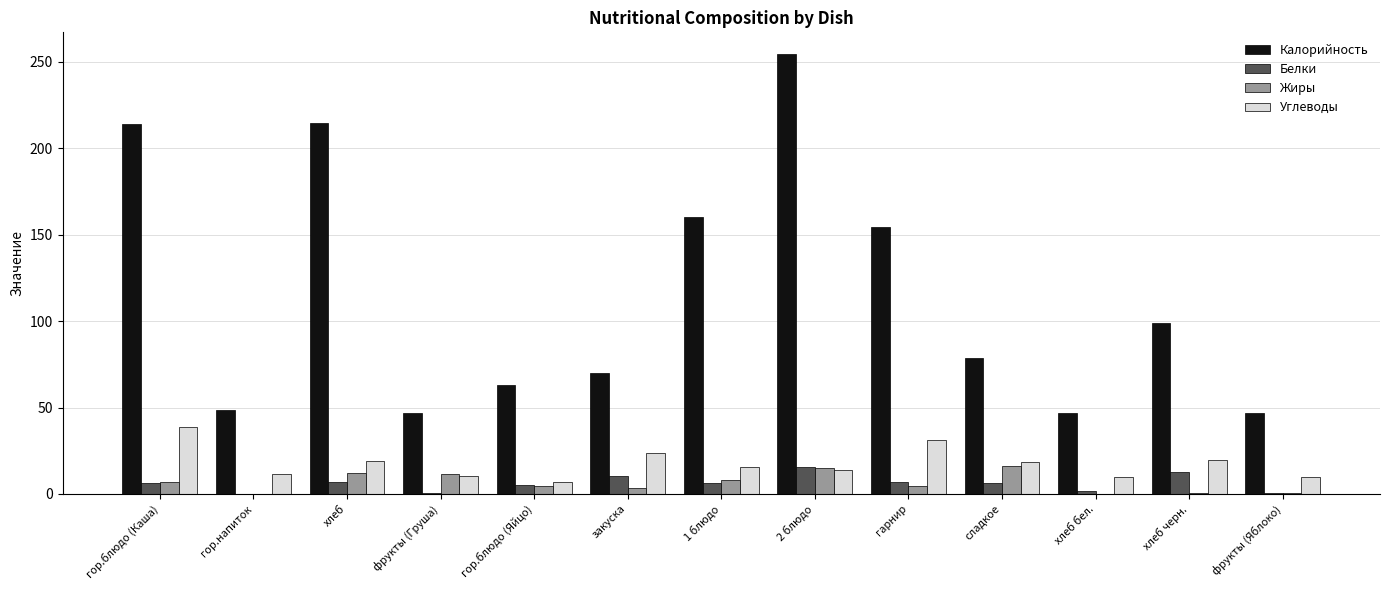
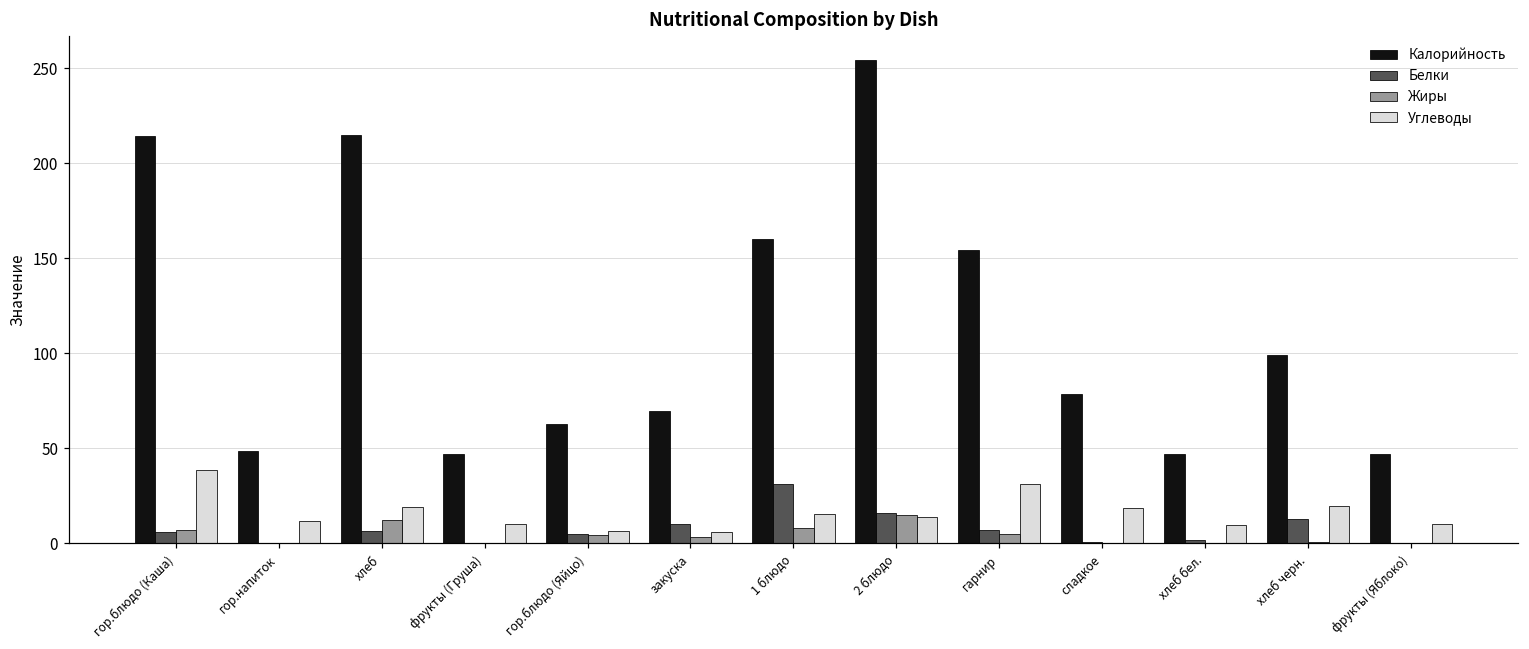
Жиры, фрукты (Груша): 12 -> 0
Углеводы, закуска: 24 -> 6
Белки, 1 блюдо: 7 -> 31
Белки, сладкое: 7 -> 1
Жиры, сладкое: 16 -> 0
